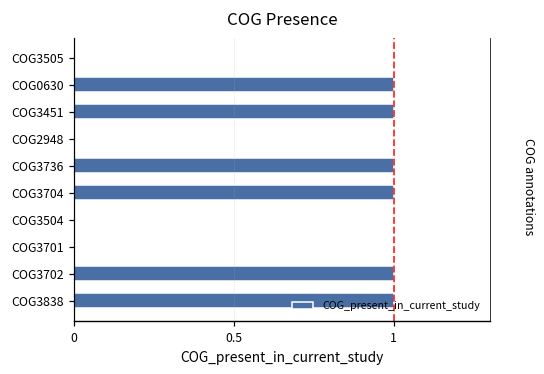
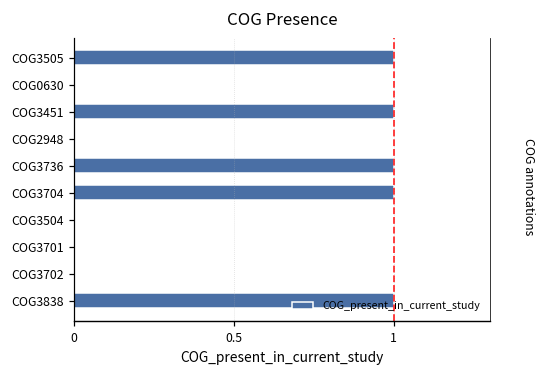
COG3505: 0 -> 1
COG0630: 1 -> 0
COG3702: 1 -> 0
